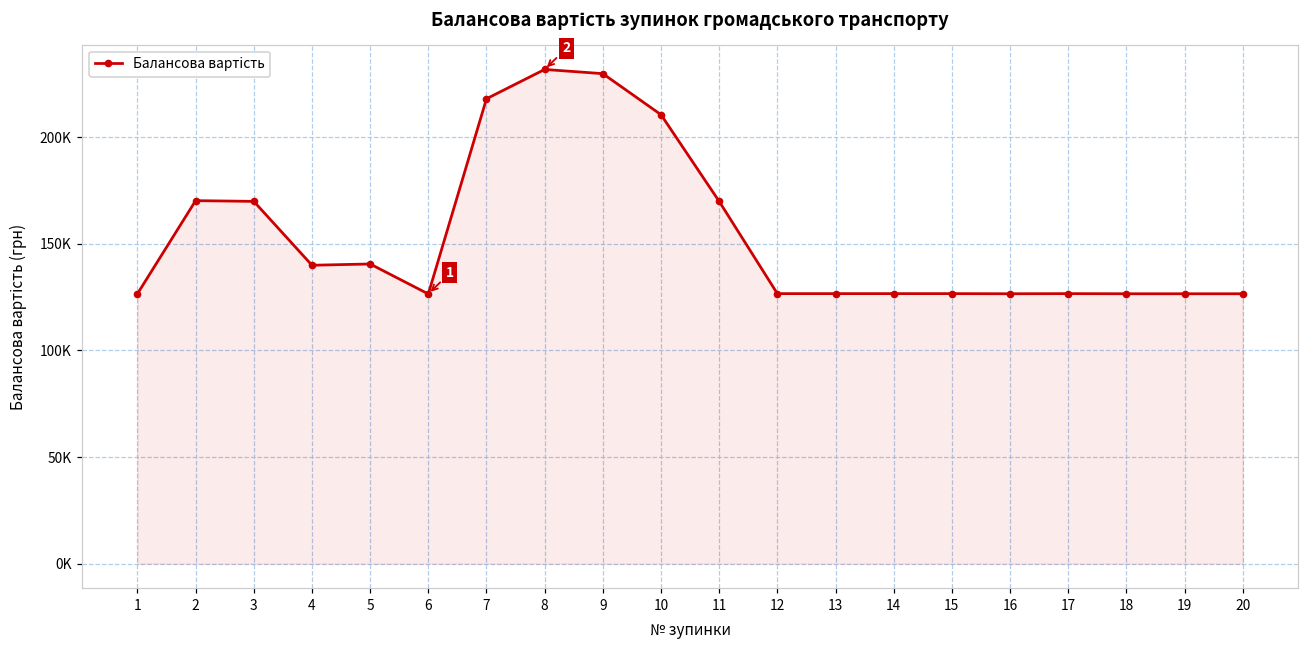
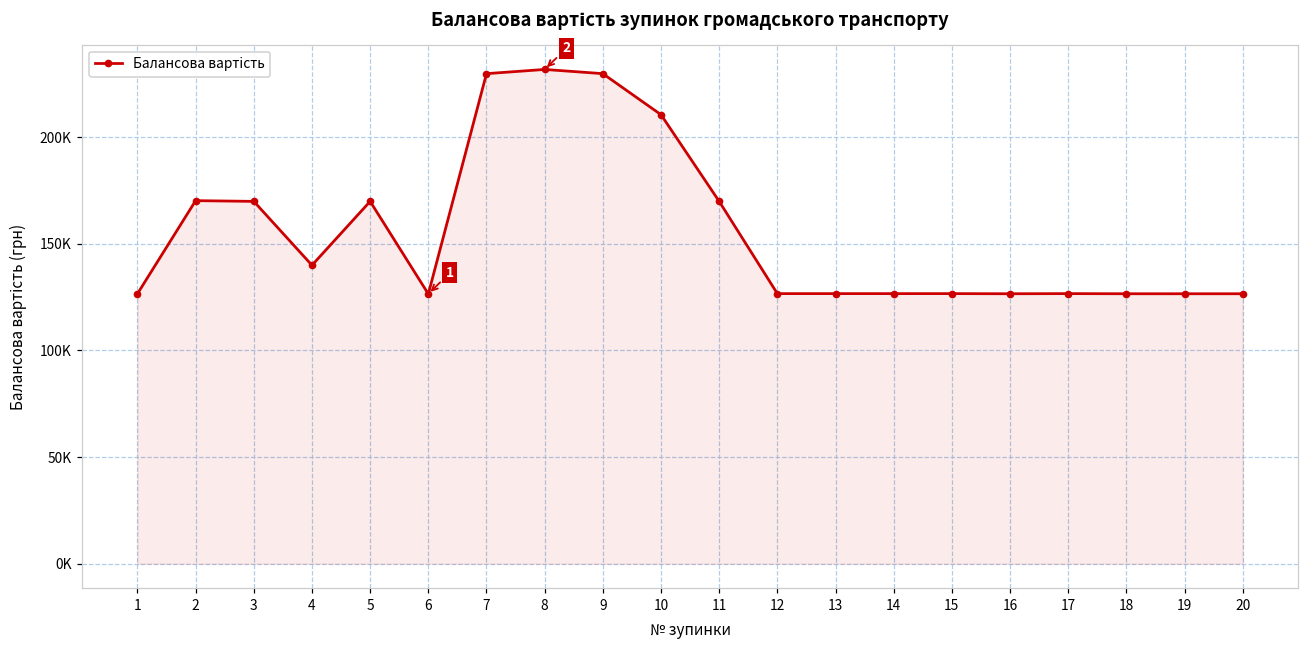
5: 141000 -> 170000
7: 218000 -> 230000
